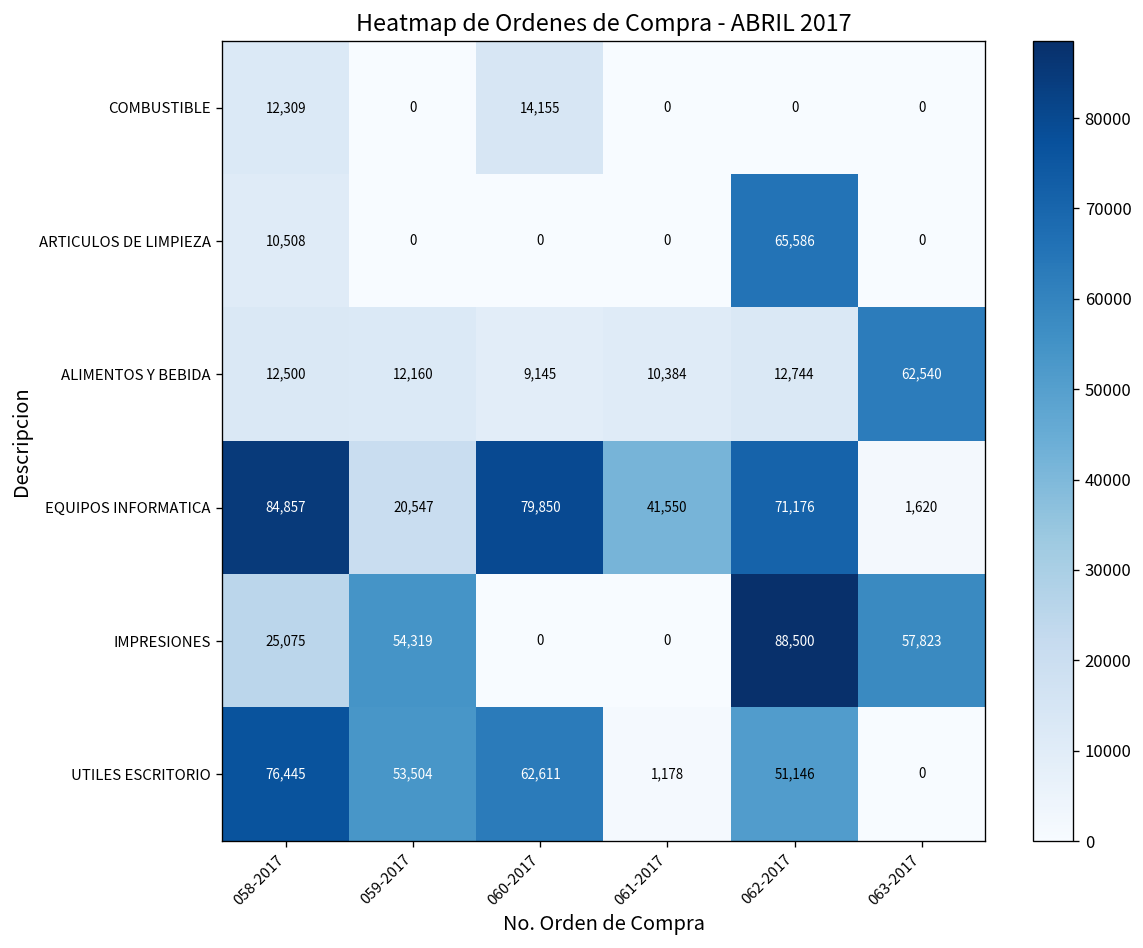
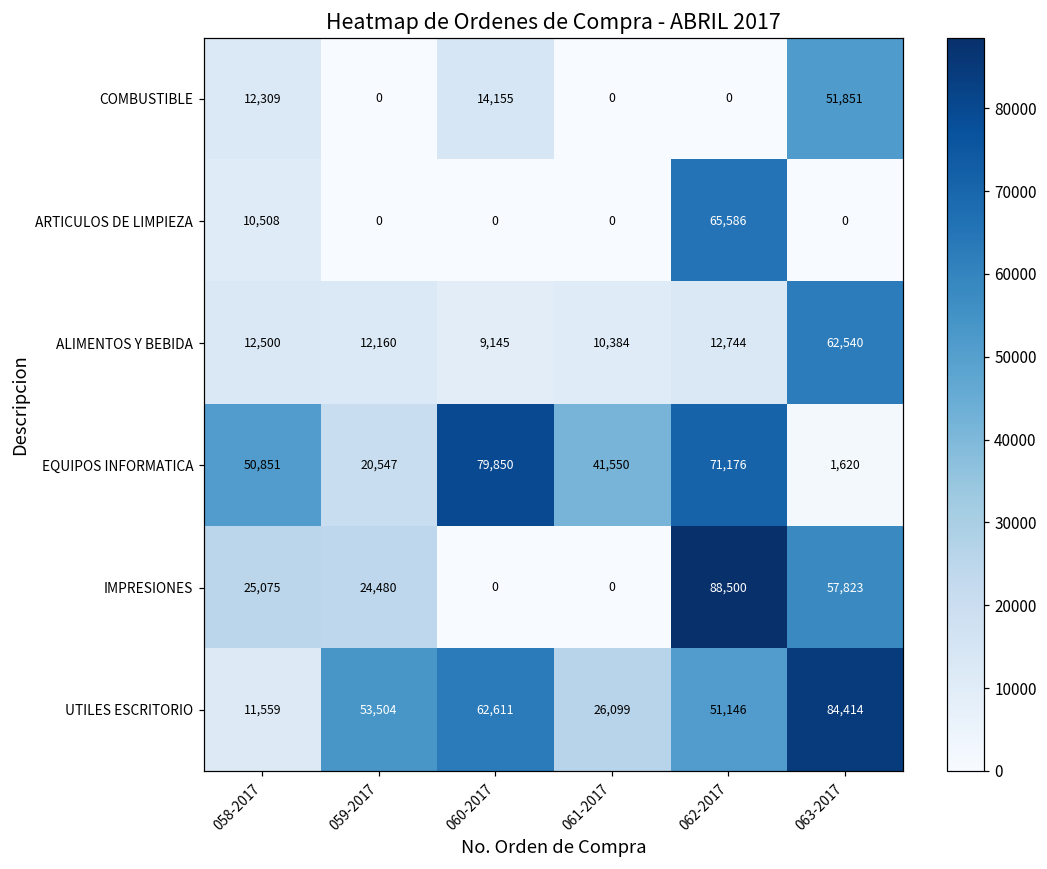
COMBUSTIBLE, 063-2017: 0 -> 51,851
EQUIPOS INFORMATICA, 058-2017: 84,857 -> 50,851
IMPRESIONES, 059-2017: 54,319 -> 24,480
UTILES ESCRITORIO, 058-2017: 76,445 -> 11,559
UTILES ESCRITORIO, 061-2017: 1,178 -> 26,099
UTILES ESCRITORIO, 063-2017: 0 -> 84,414
